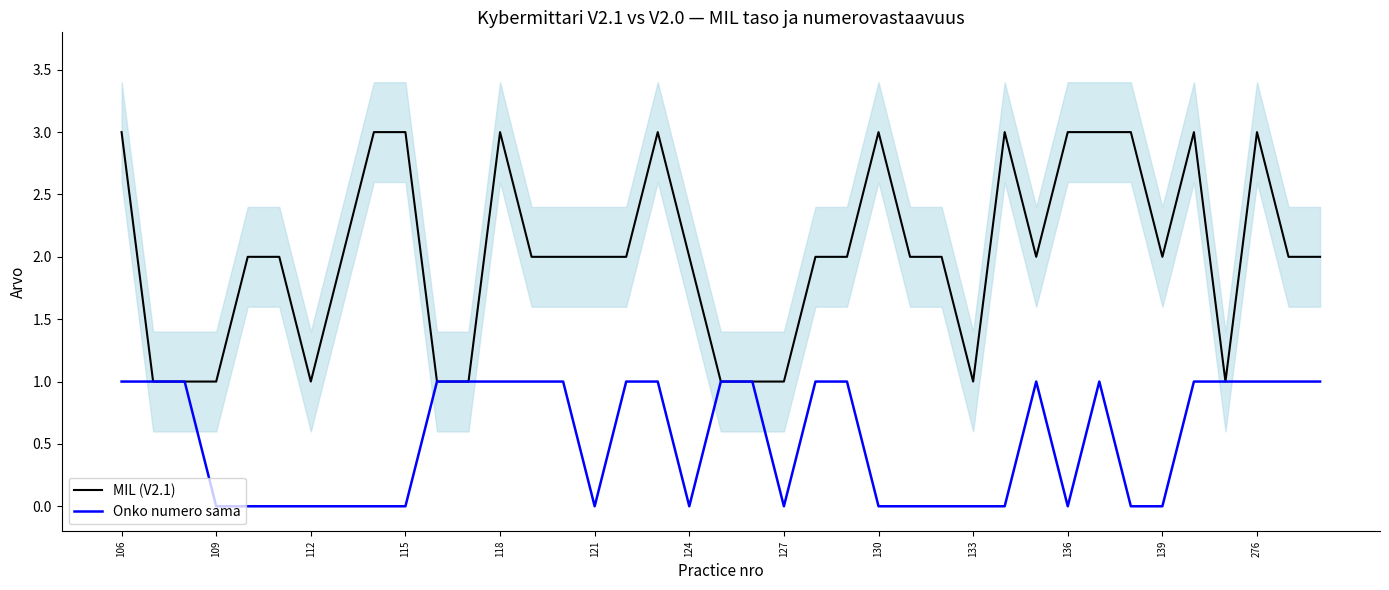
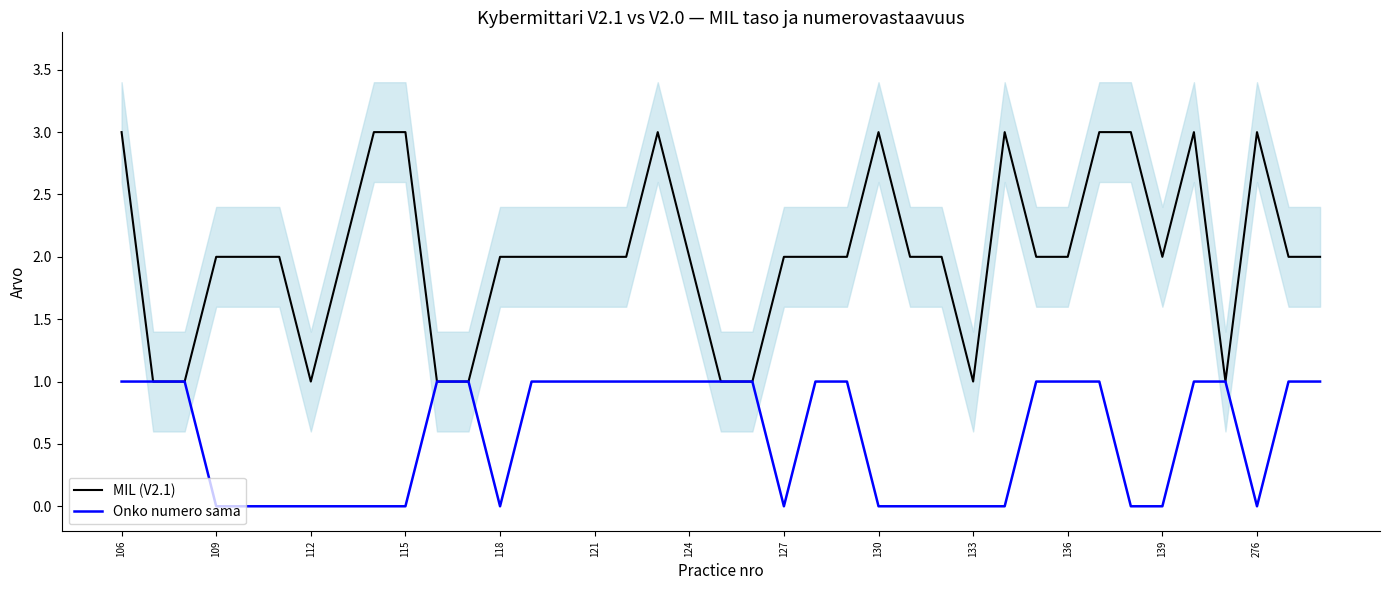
MIL (V2.1), 109: 1 -> 2
MIL (V2.1), 118: 3 -> 2
Onko numero sama, 118: 1 -> 0
Onko numero sama, 121: 0 -> 1
Onko numero sama, 124: 0 -> 1
MIL (V2.1), 127: 1 -> 2
MIL (V2.1), 136: 3 -> 2
Onko numero sama, 136: 0 -> 1
Onko numero sama, 276: 1 -> 0
